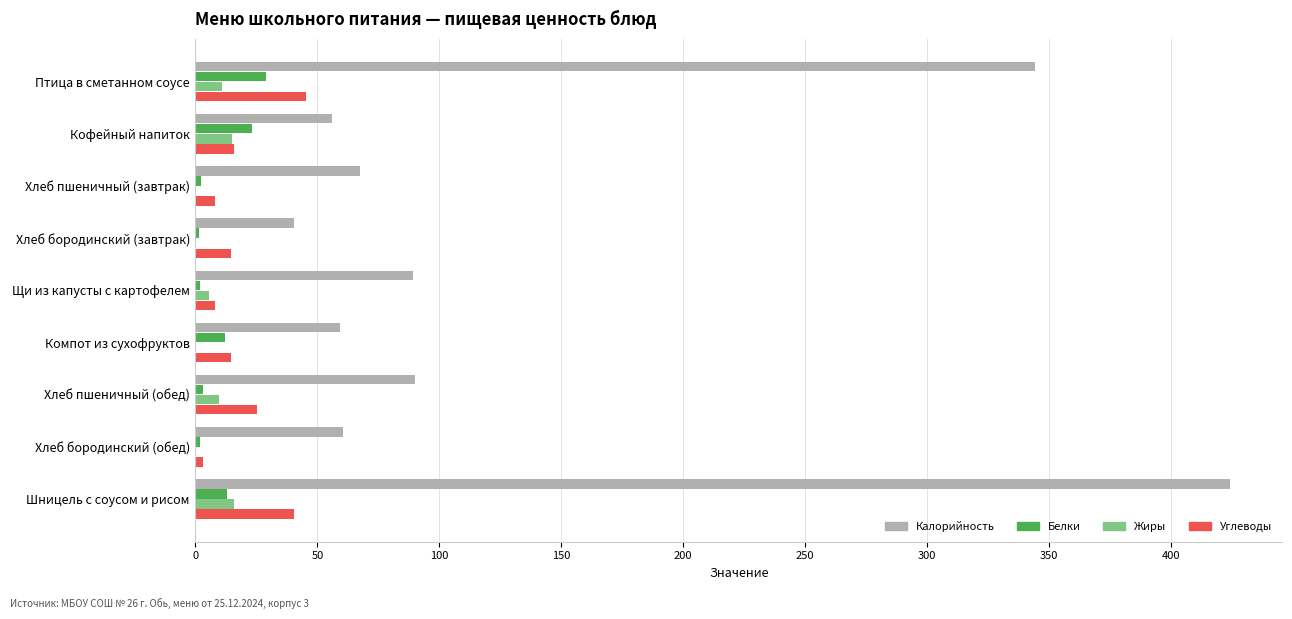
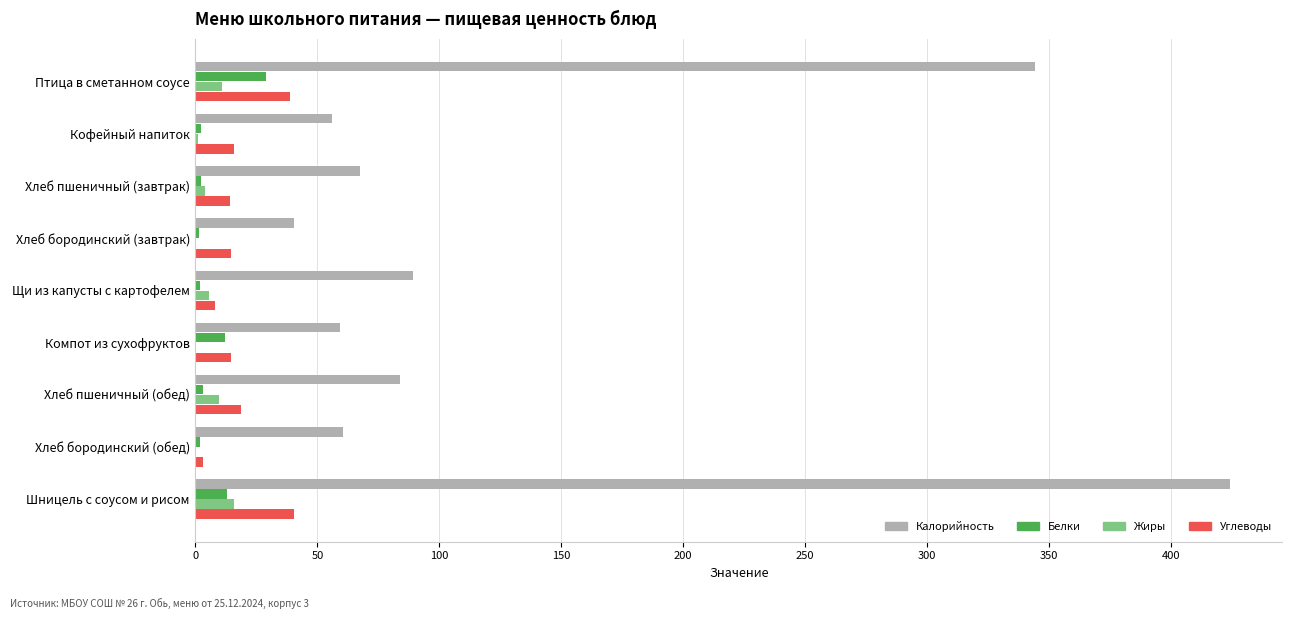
Углеводы, Птица в сметанном соусе: 45 -> 39
Белки, Кофейный напиток: 23 -> 2
Жиры, Кофейный напиток: 15 -> 1
Жиры, Хлеб пшеничный (завтрак): 0 -> 4
Углеводы, Хлеб пшеничный (завтрак): 8 -> 14
Калорийность, Хлеб пшеничный (обед): 90 -> 84
Углеводы, Хлеб пшеничный (обед): 25 -> 19
